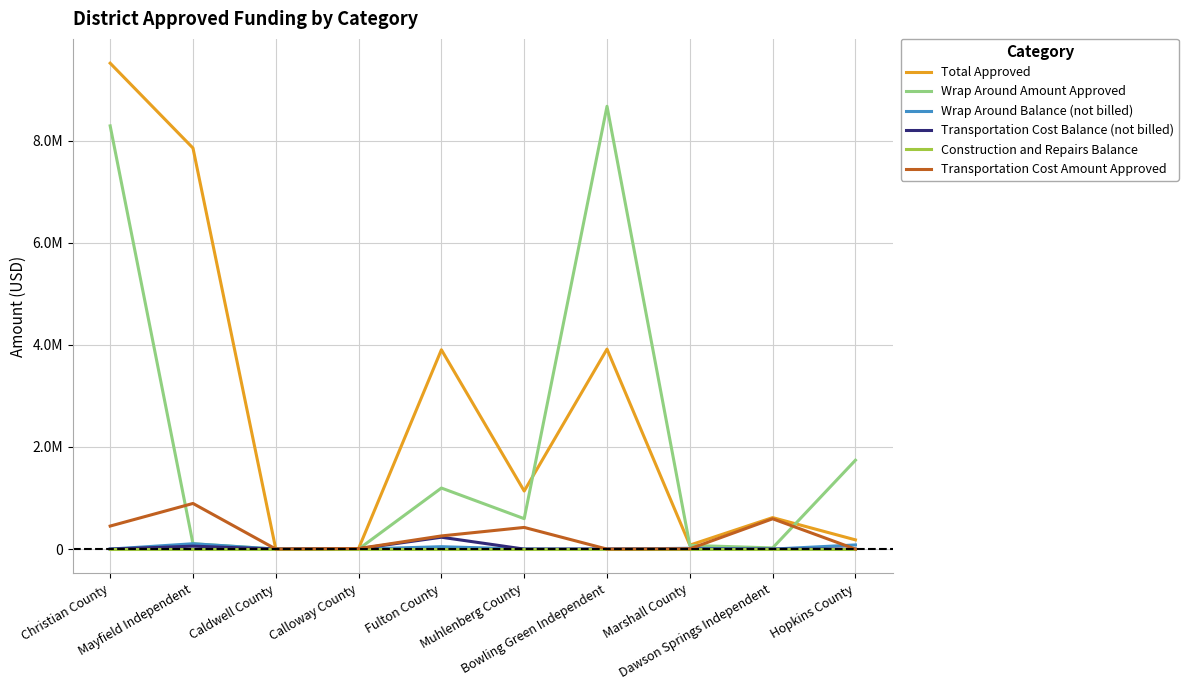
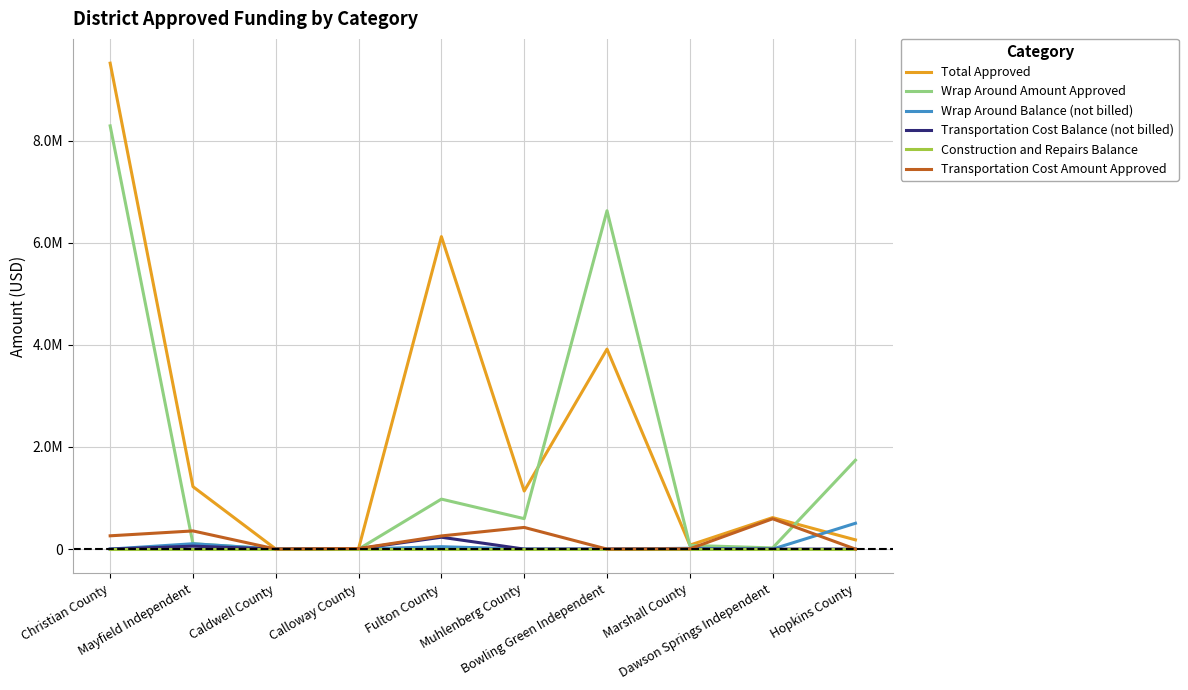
Transportation Cost Amount Approved, Christian County: 500000 -> 300000
Total Approved, Mayfield Independent: 7900000 -> 1200000
Transportation Cost Amount Approved, Mayfield Independent: 900000 -> 400000
Total Approved, Fulton County: 3900000 -> 6100000
Wrap Around Amount Approved, Fulton County: 1200000 -> 1000000
Wrap Around Amount Approved, Bowling Green Independent: 8700000 -> 6600000
Wrap Around Balance (not billed), Hopkins County: 100000 -> 500000
